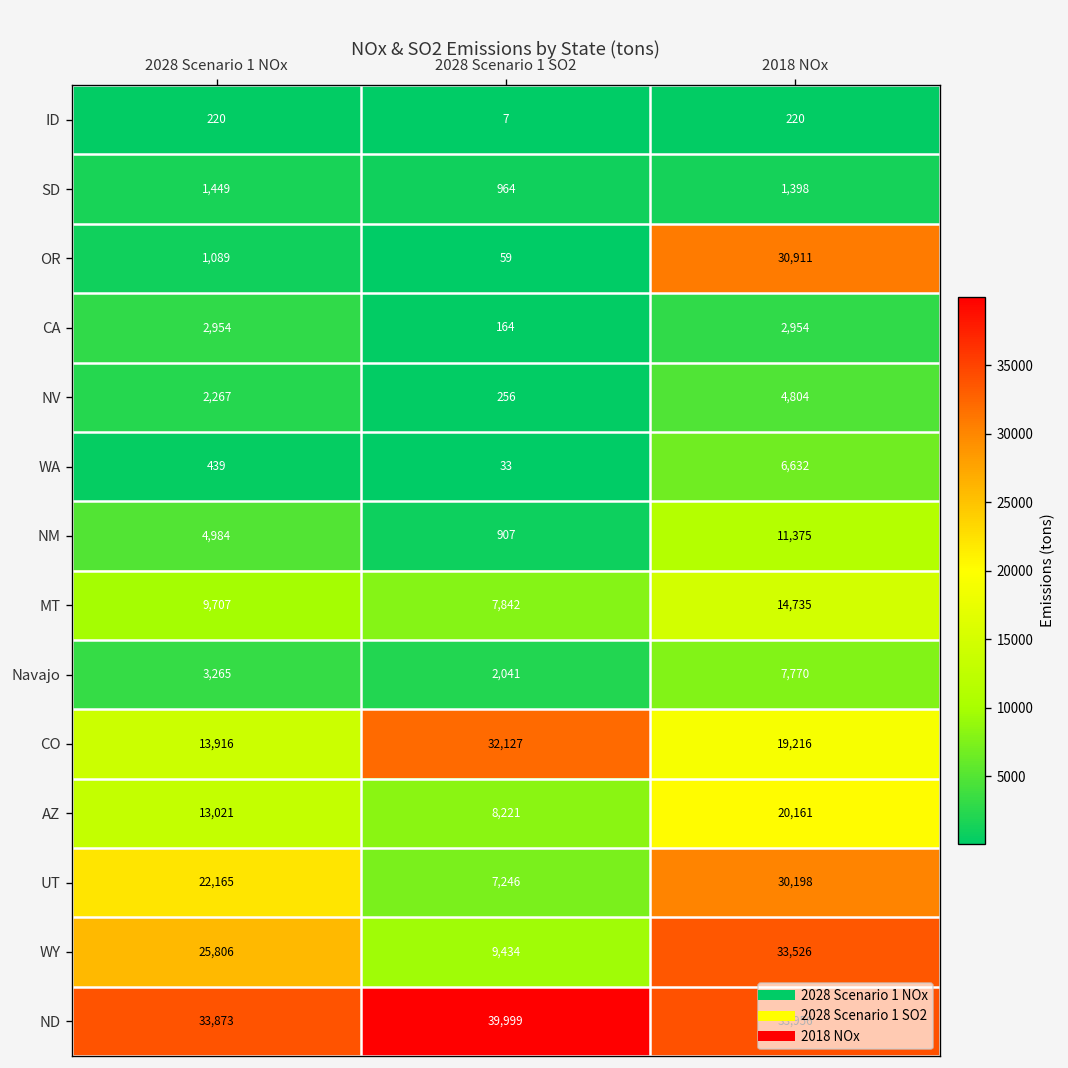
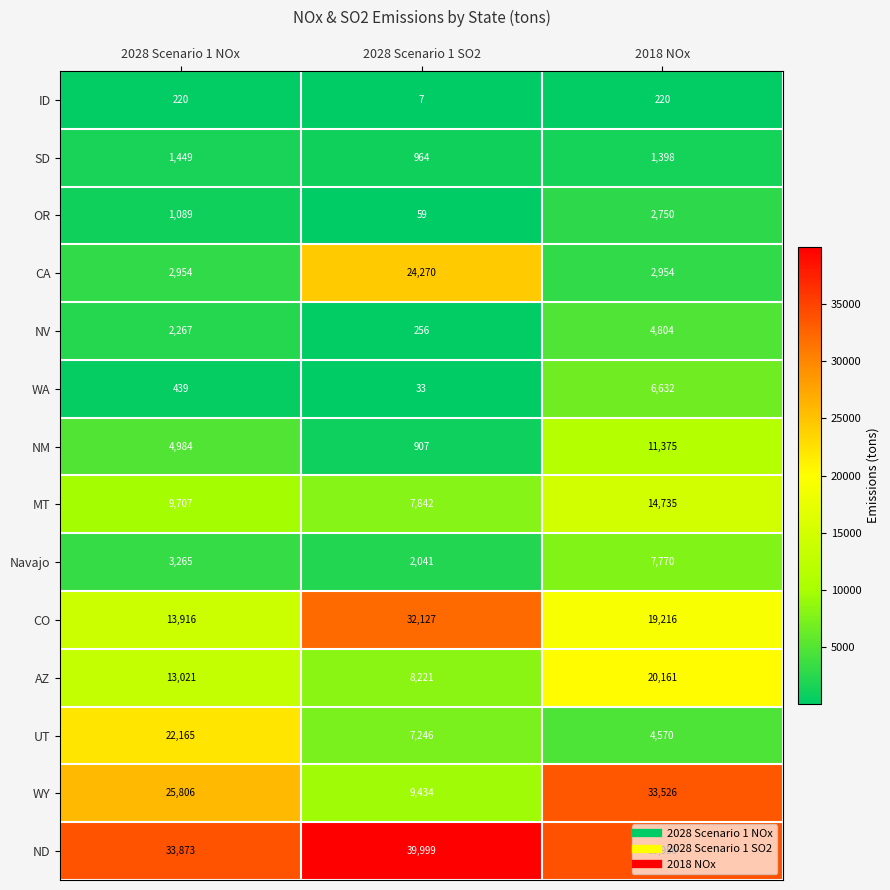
OR, 2018 NOx: 30,911 -> 2,750
CA, 2028 Scenario 1 SO2: 164 -> 24,270
UT, 2018 NOx: 30,198 -> 4,570
